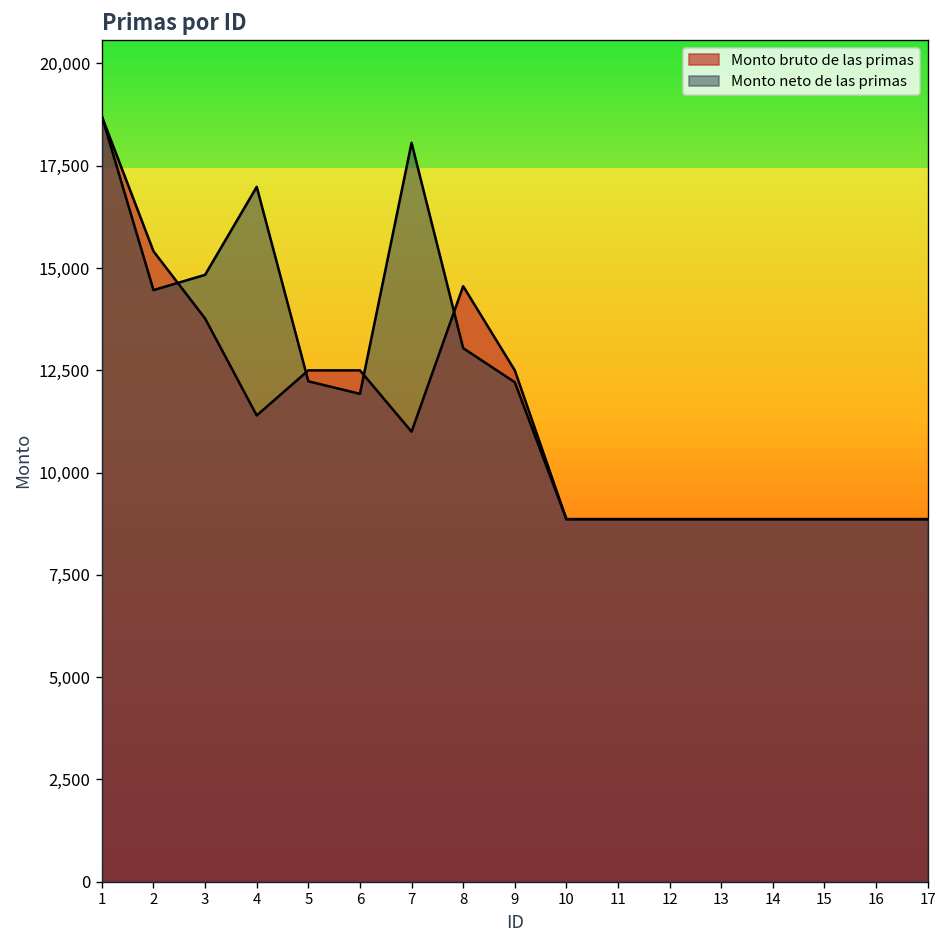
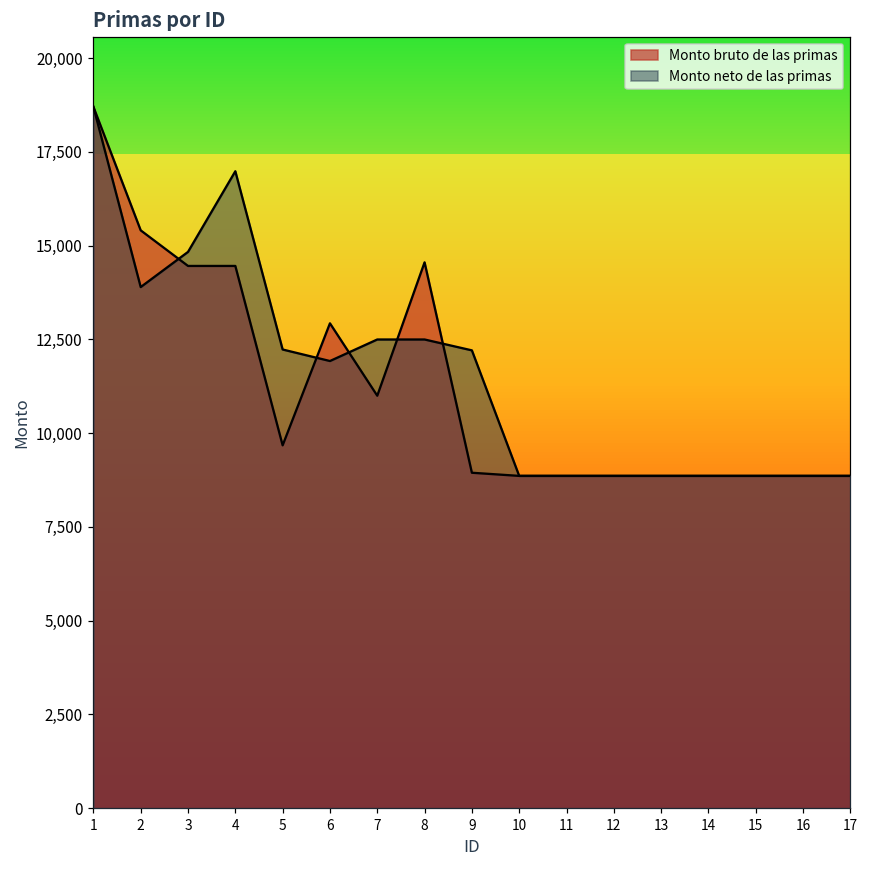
Monto neto de las primas, 2: 14,500 -> 13,900
Monto bruto de las primas, 3: 13,800 -> 14,500
Monto bruto de las primas, 4: 11,400 -> 14,500
Monto bruto de las primas, 5: 12,500 -> 9,700
Monto bruto de las primas, 6: 12,500 -> 12,900
Monto neto de las primas, 7: 18,100 -> 12,500
Monto neto de las primas, 8: 13,000 -> 12,500
Monto bruto de las primas, 9: 12,500 -> 8,900
